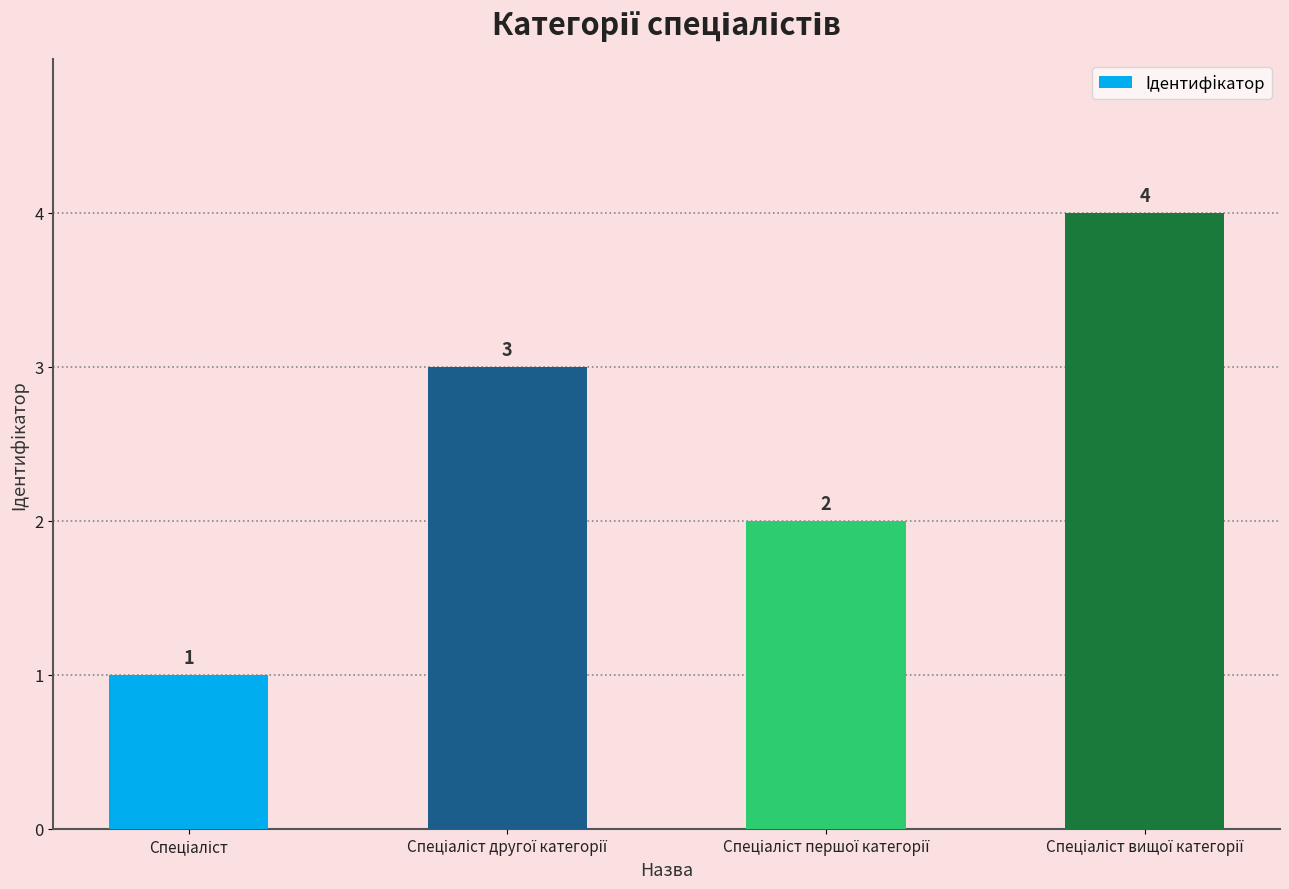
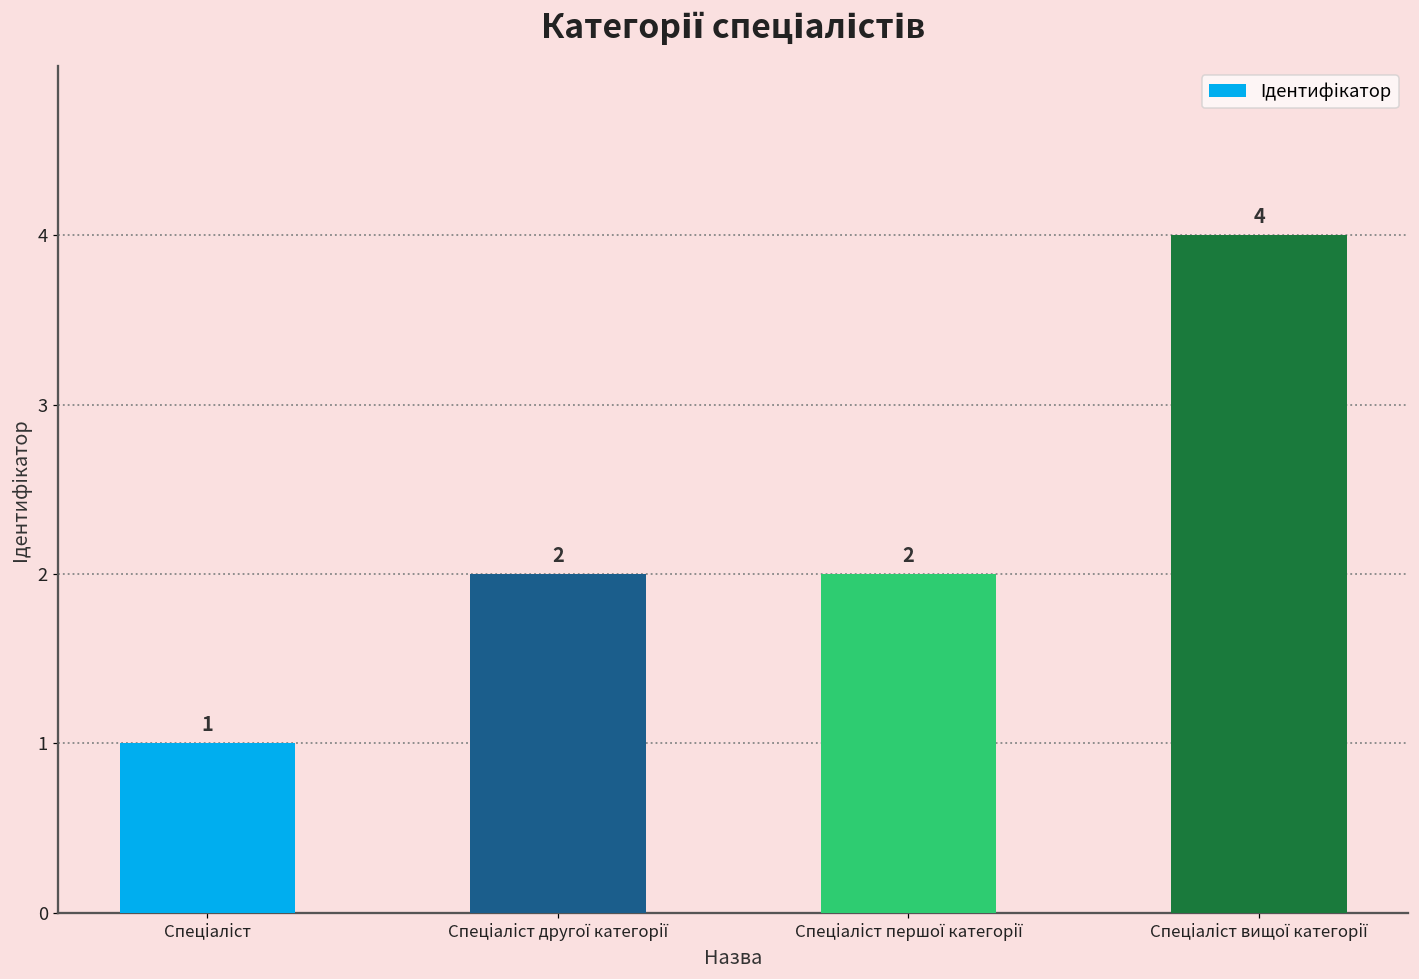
Спеціаліст другої категорії: 3 -> 2
